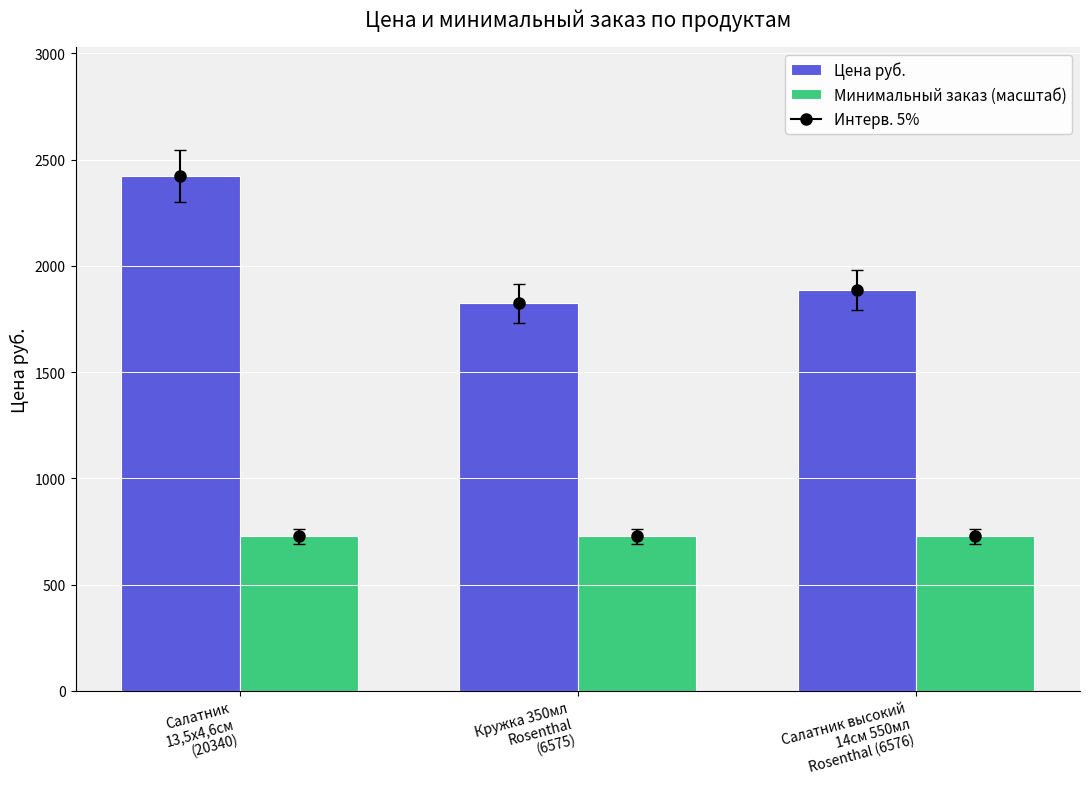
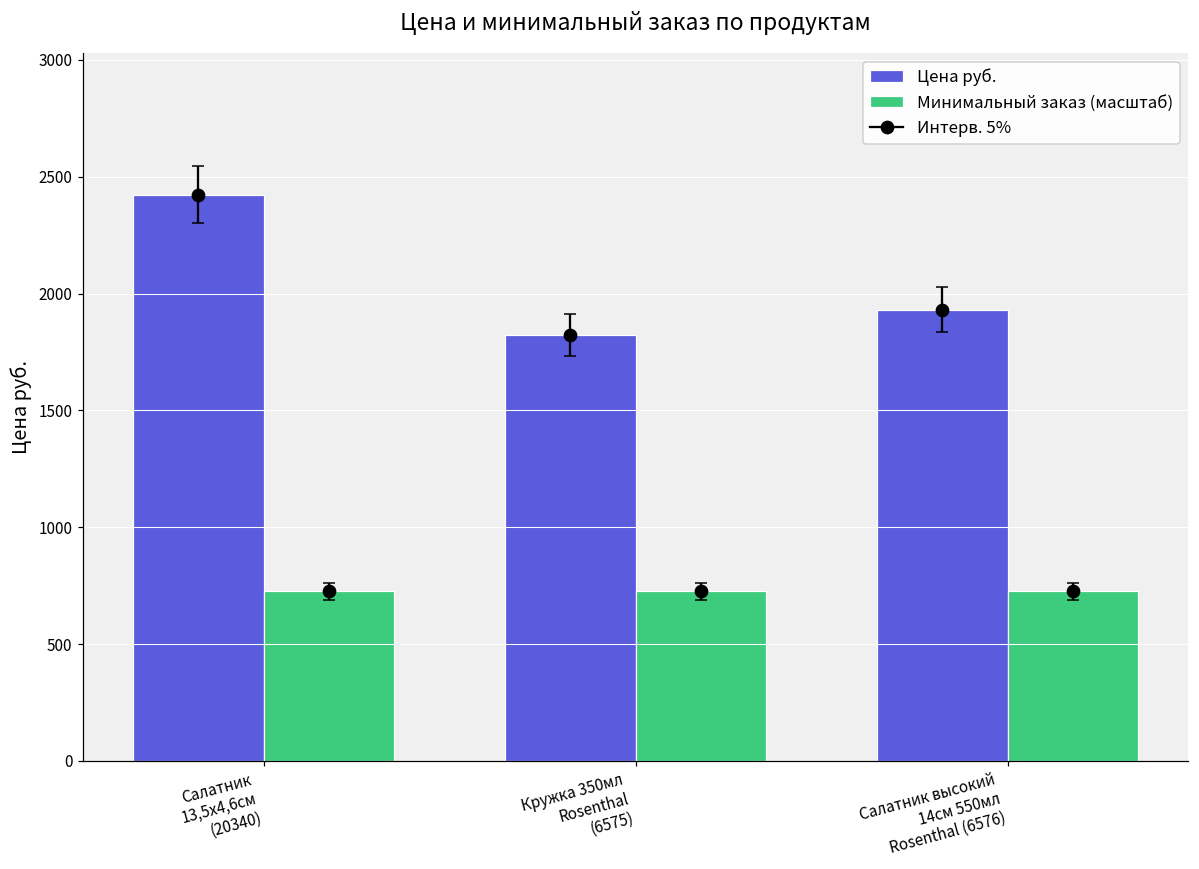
Цена руб., Салатник высокий 14см 550мл Rosenthal (6576): 1890 -> 1930
